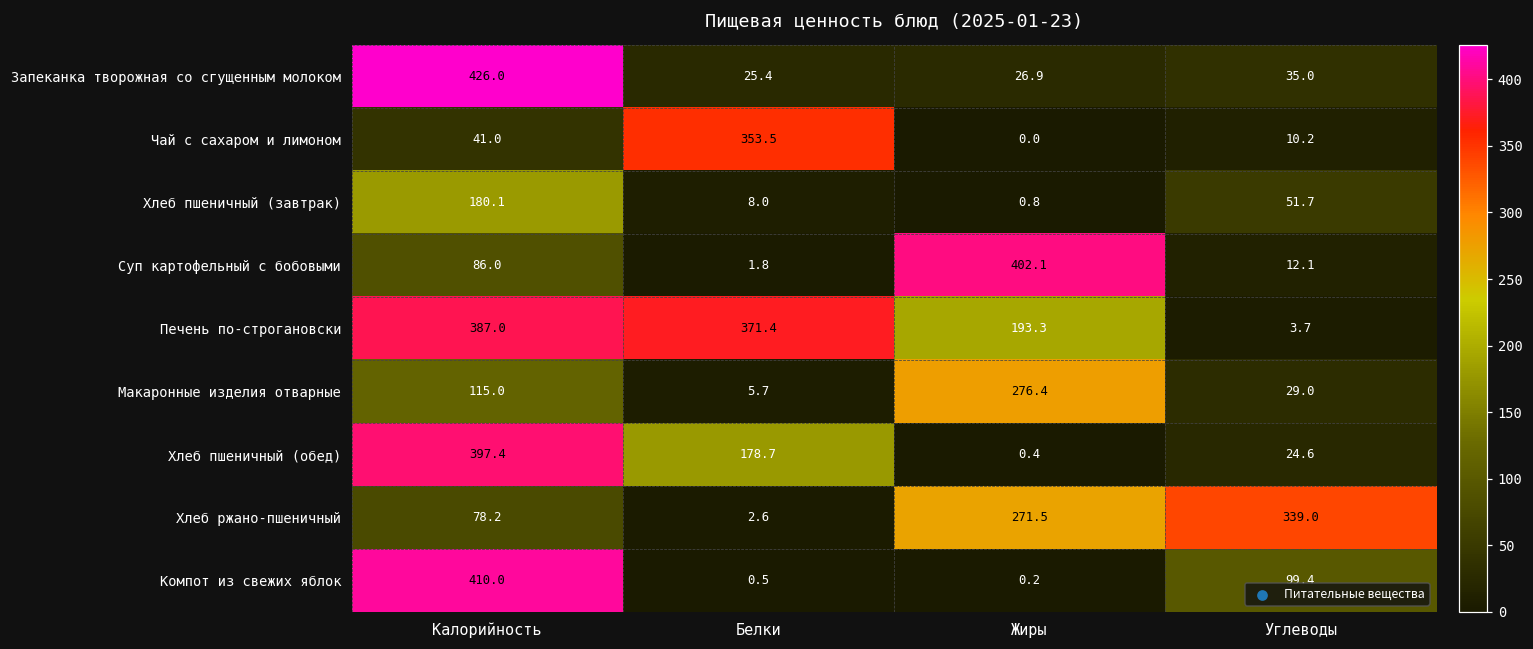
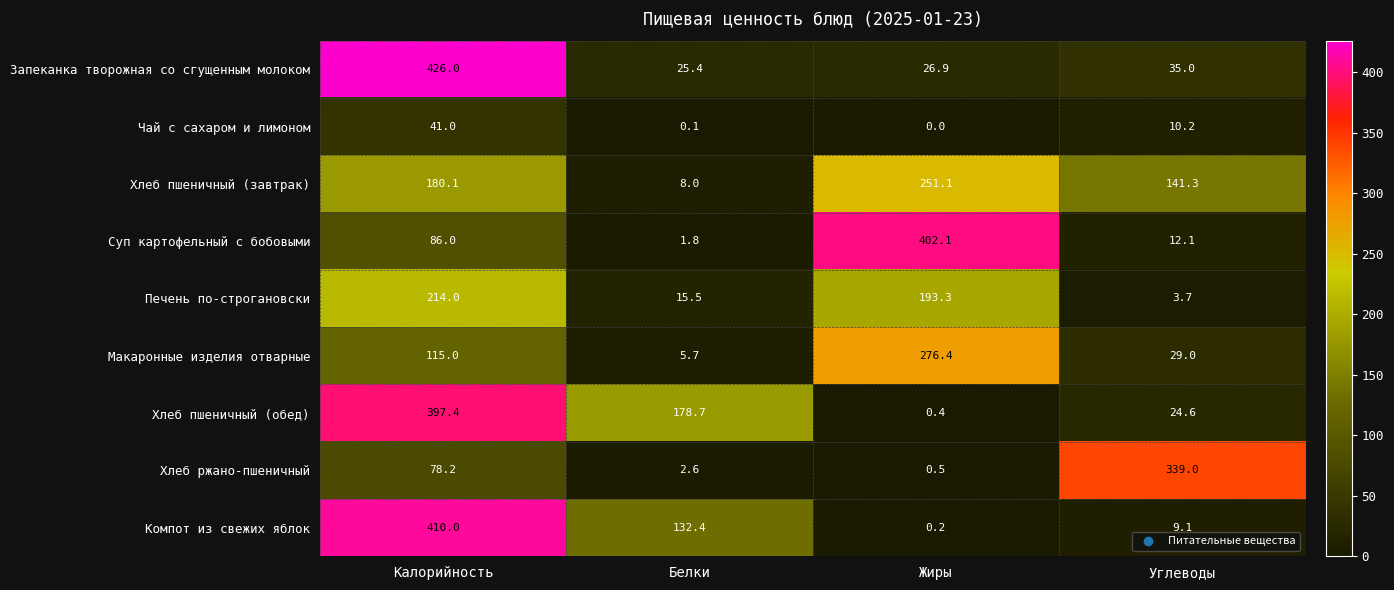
Чай с сахаром и лимоном, Белки: 353.5 -> 0.1
Хлеб пшеничный (завтрак), Жиры: 0.8 -> 251.1
Хлеб пшеничный (завтрак), Углеводы: 51.7 -> 141.3
Печень по-строгановски, Калорийность: 387.0 -> 214.0
Печень по-строгановски, Белки: 371.4 -> 15.5
Хлеб ржано-пшеничный, Жиры: 271.5 -> 0.5
Компот из свежих яблок, Белки: 0.5 -> 132.4
Компот из свежих яблок, Углеводы: 99.4 -> 9.1
